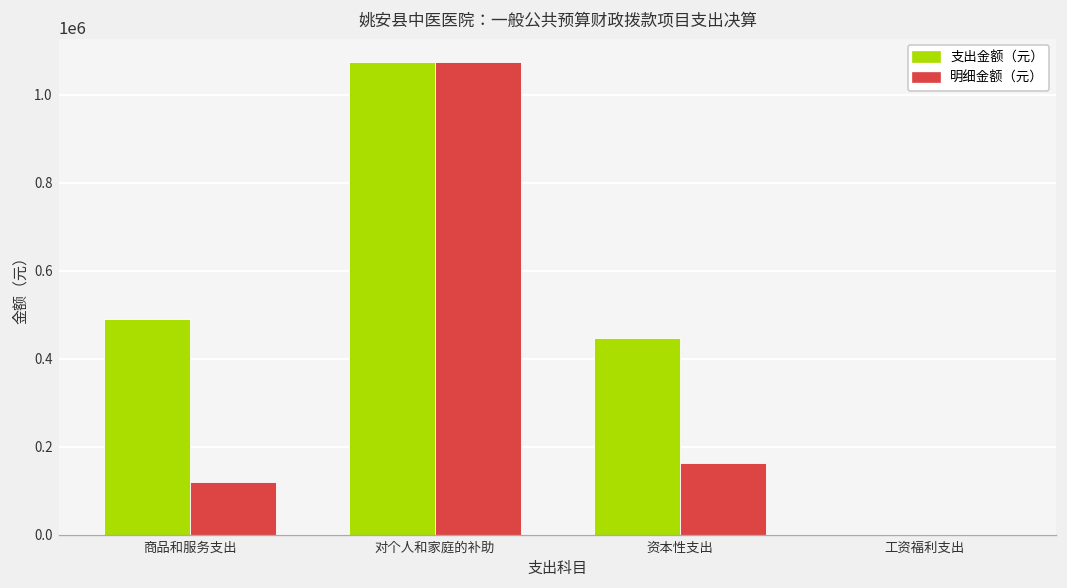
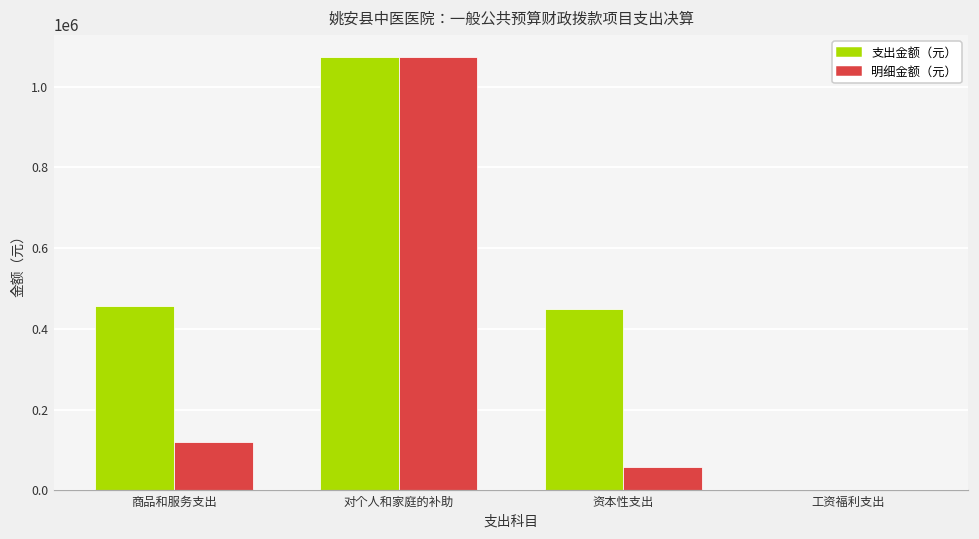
支出金额（元）, 商品和服务支出: 490000 -> 460000
明细金额（元）, 资本性支出: 160000 -> 60000
